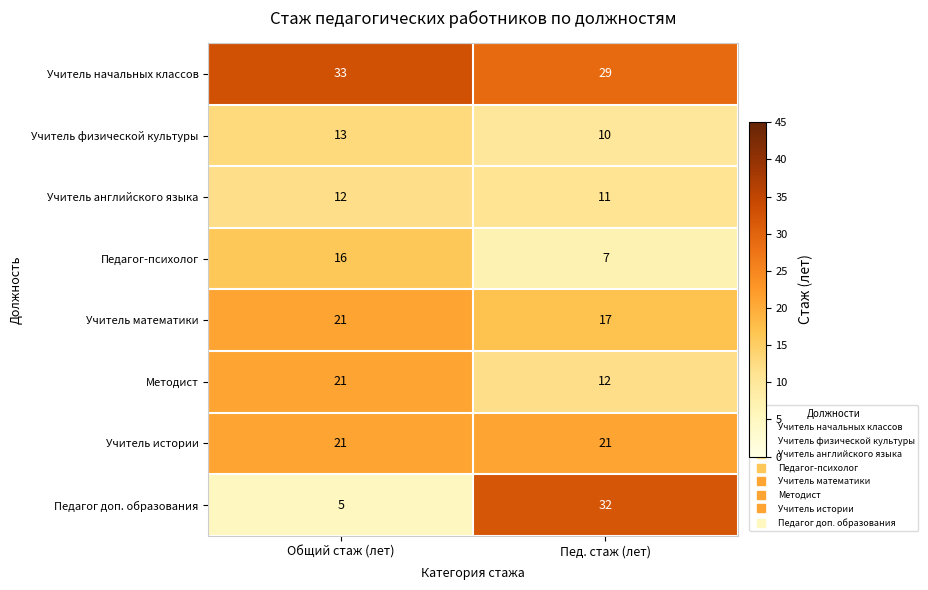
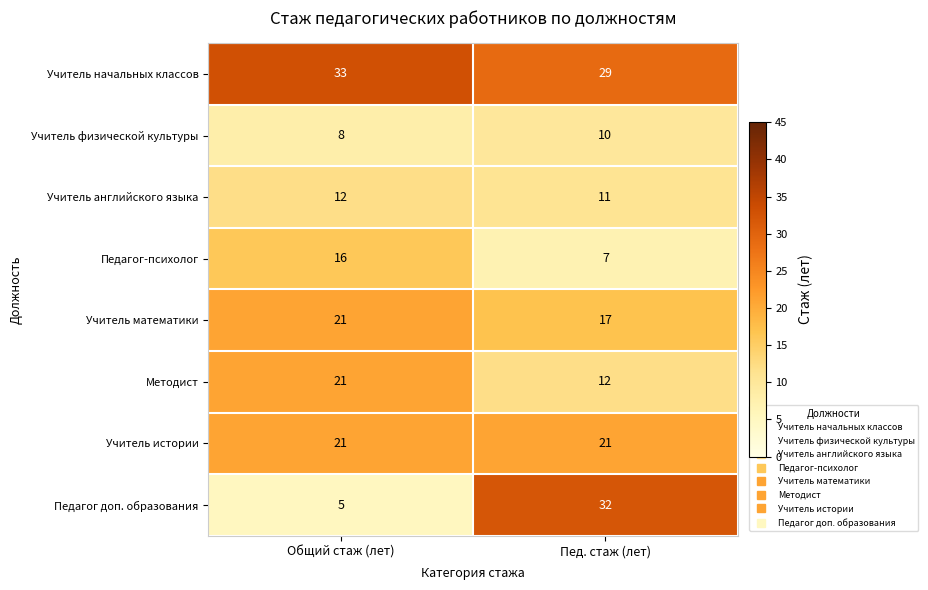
Учитель физической культуры, Общий стаж (лет): 13 -> 8
